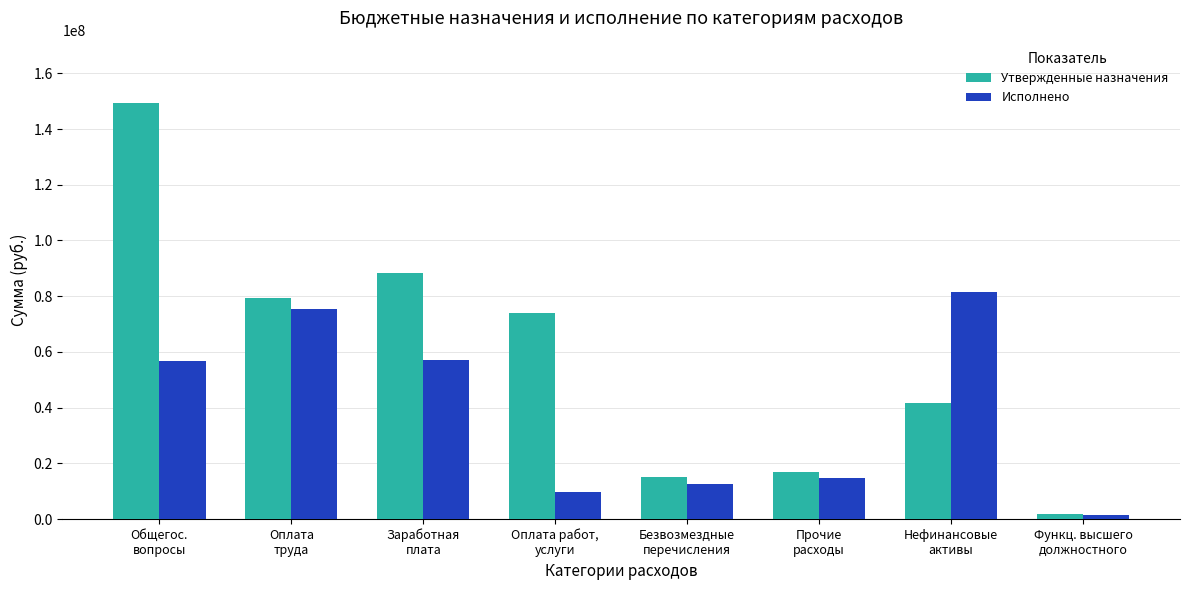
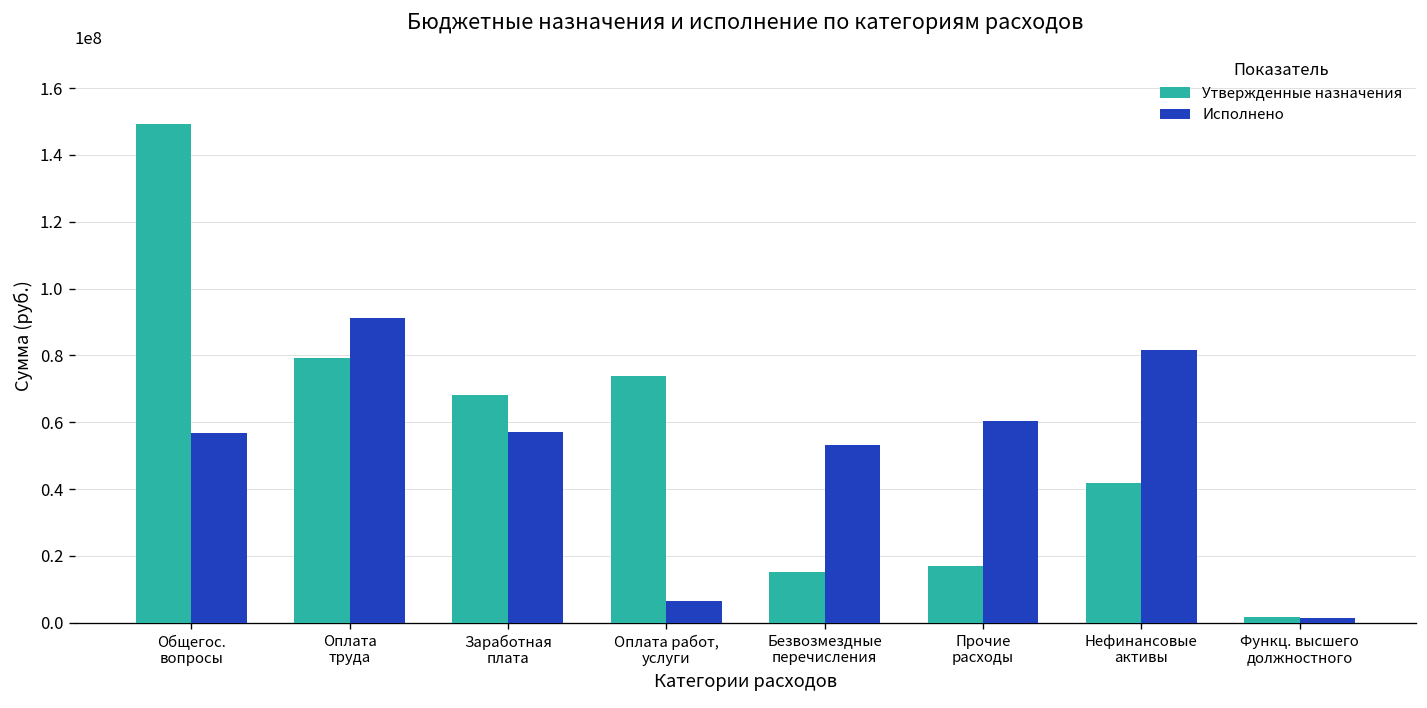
Исполнено, Оплата труда: 75000000 -> 91000000
Утвержденные назначения, Заработная плата: 88000000 -> 68000000
Исполнено, Оплата работ, услуги: 10000000 -> 7000000
Исполнено, Безвозмездные перечисления: 13000000 -> 53000000
Исполнено, Прочие расходы: 15000000 -> 61000000
